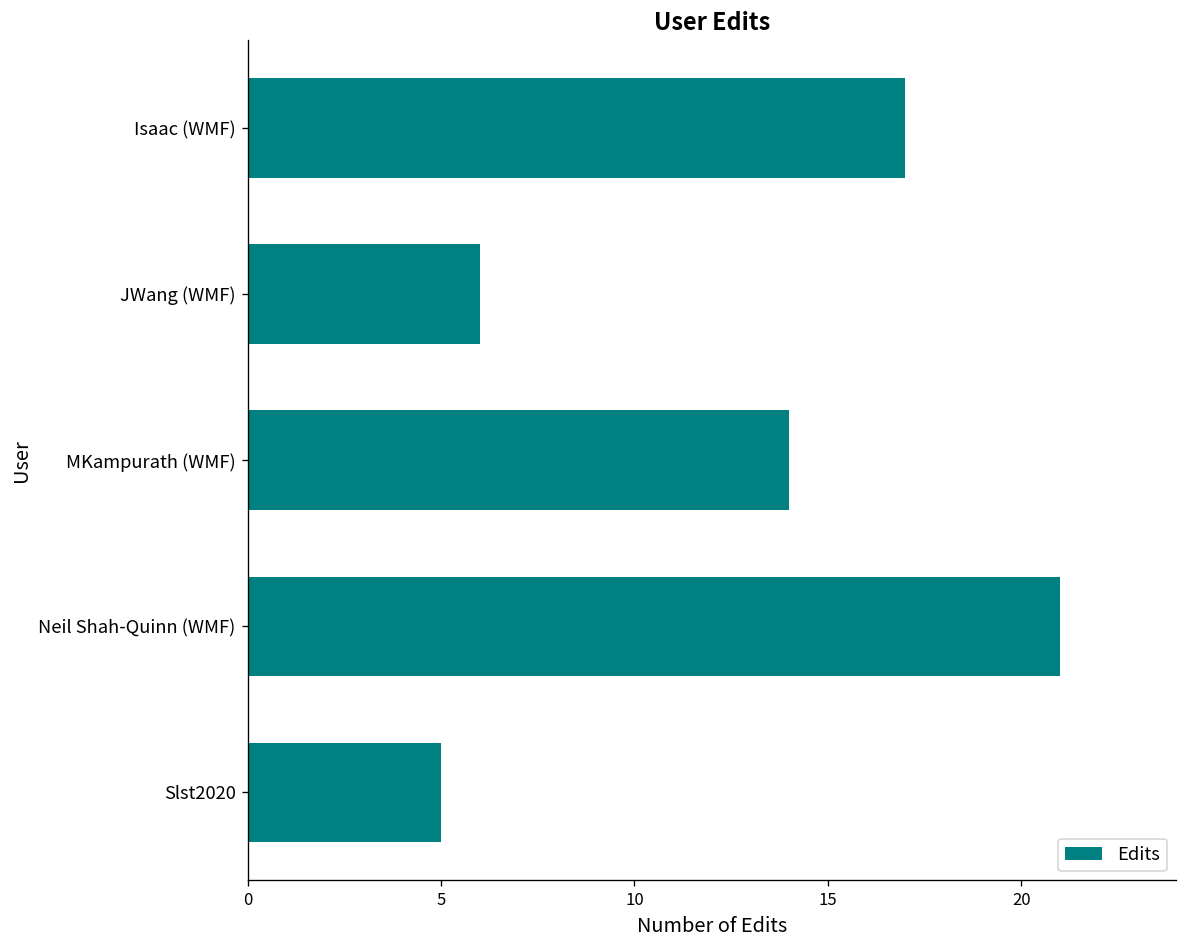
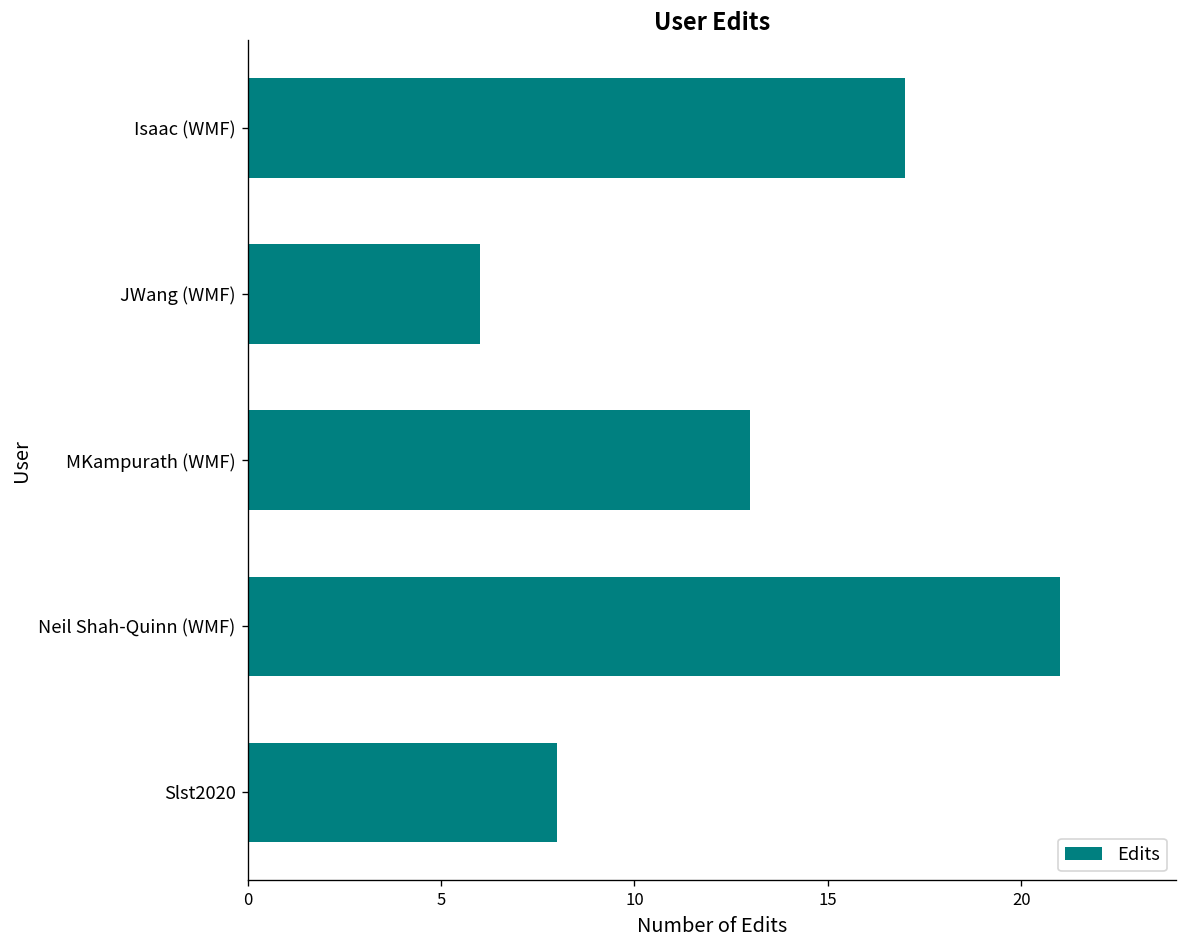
MKampurath (WMF): 14 -> 13
Slst2020: 5 -> 8
